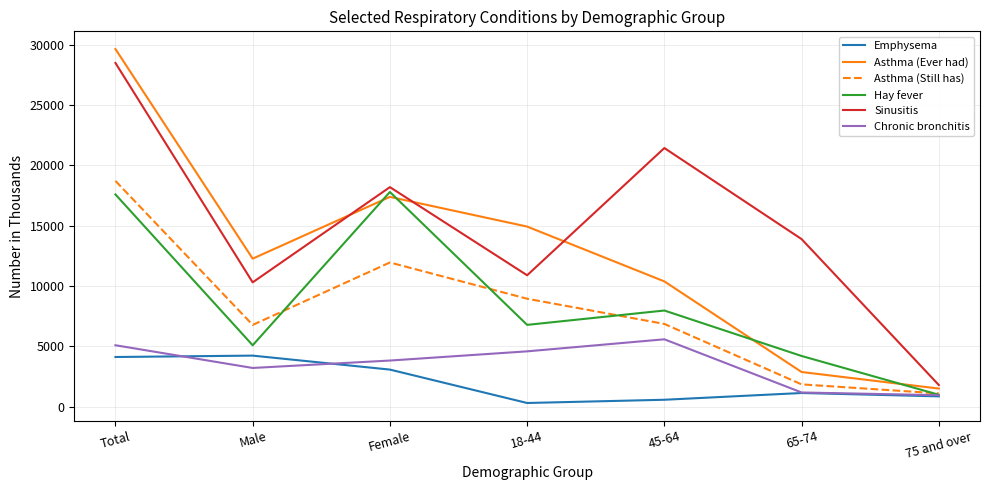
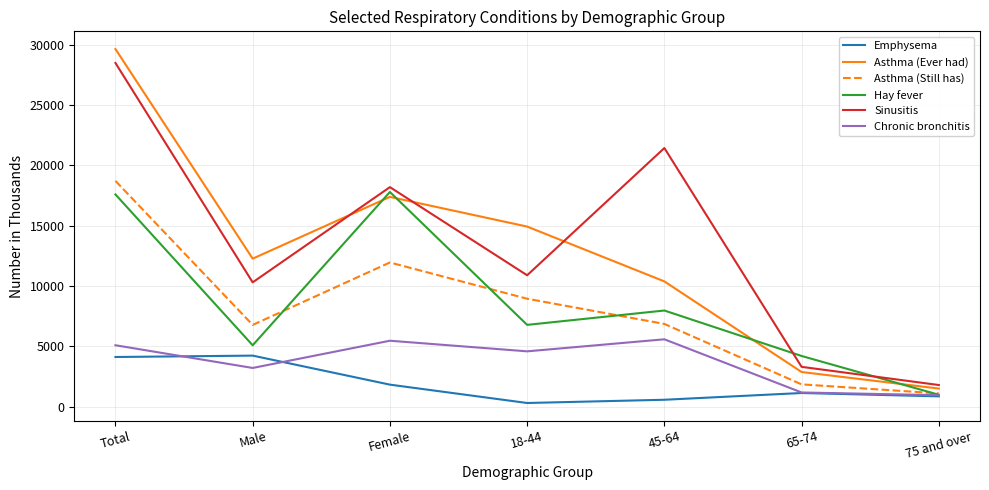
Emphysema, Female: 3100 -> 1800
Chronic bronchitis, Female: 3800 -> 5500
Sinusitis, 65-74: 13900 -> 3300
